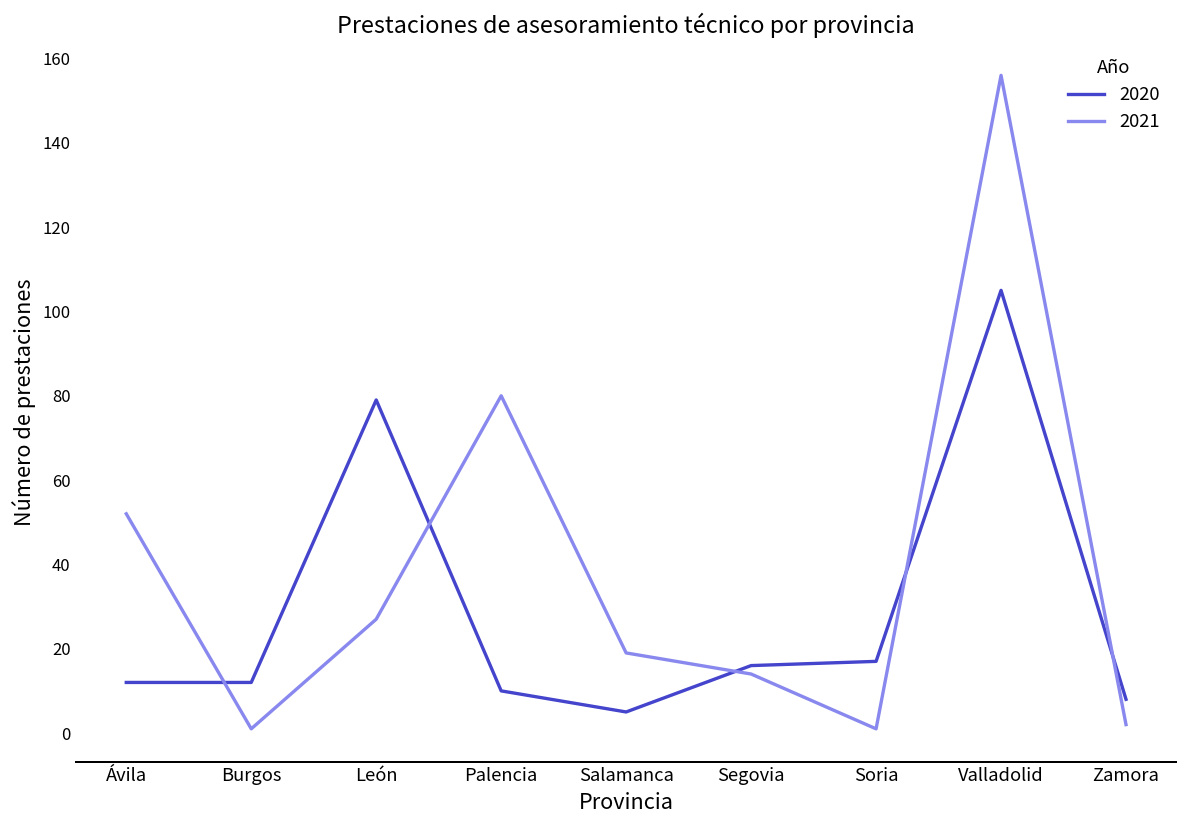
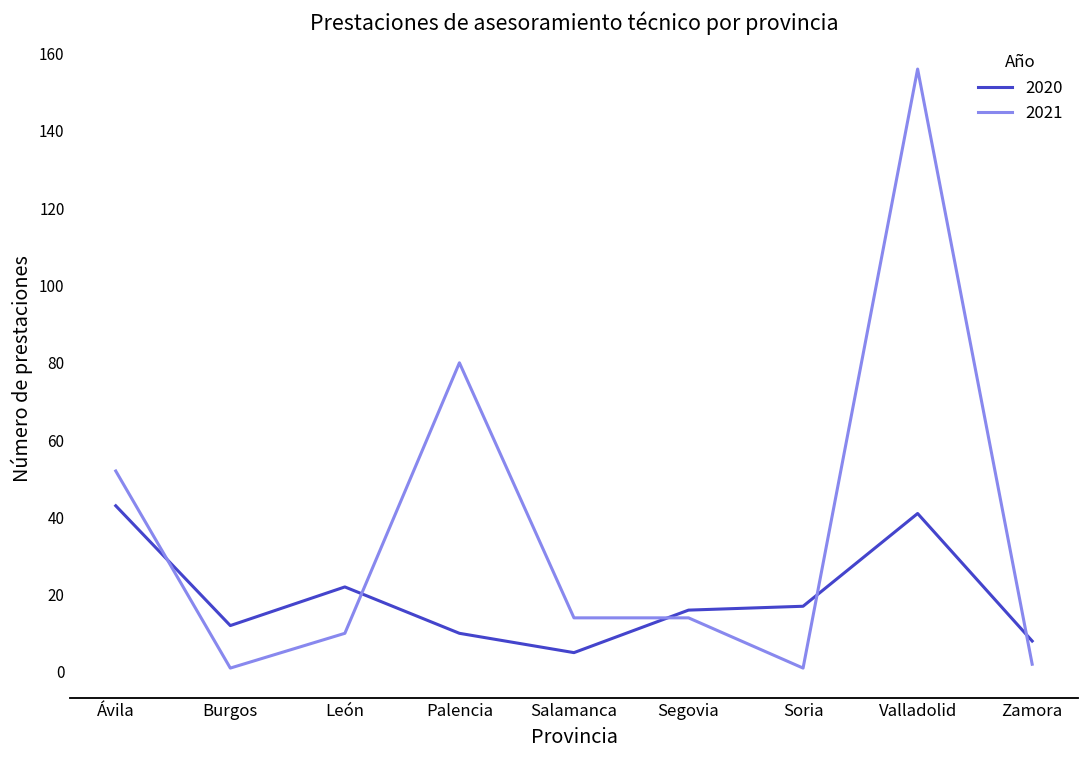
2020, Ávila: 12 -> 43
2020, León: 79 -> 22
2021, León: 27 -> 10
2021, Salamanca: 19 -> 14
2020, Valladolid: 105 -> 41
